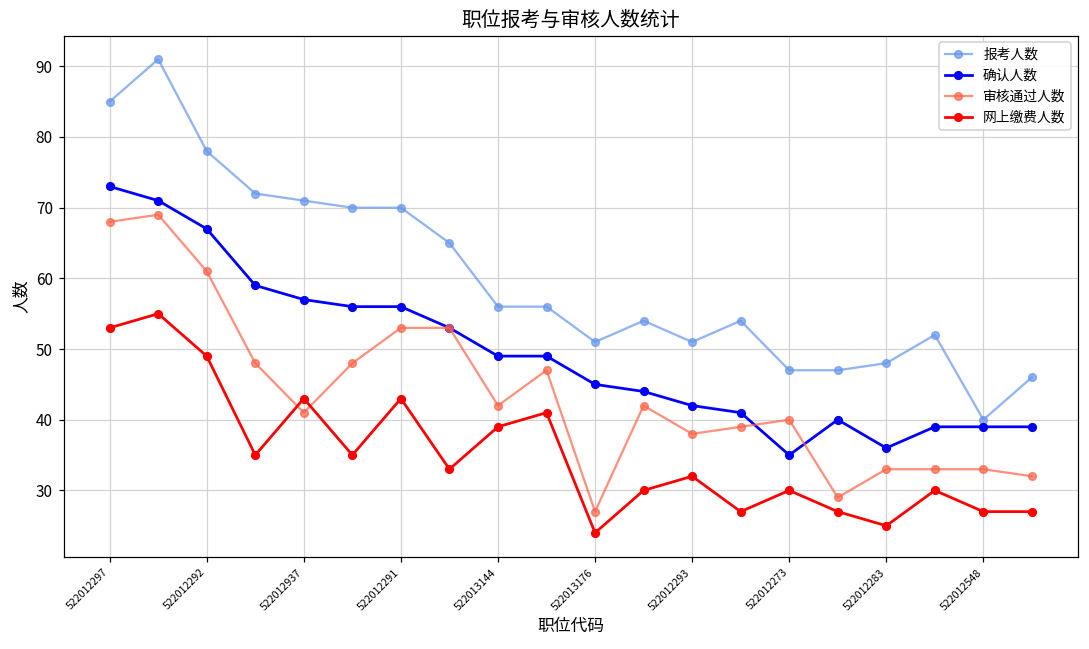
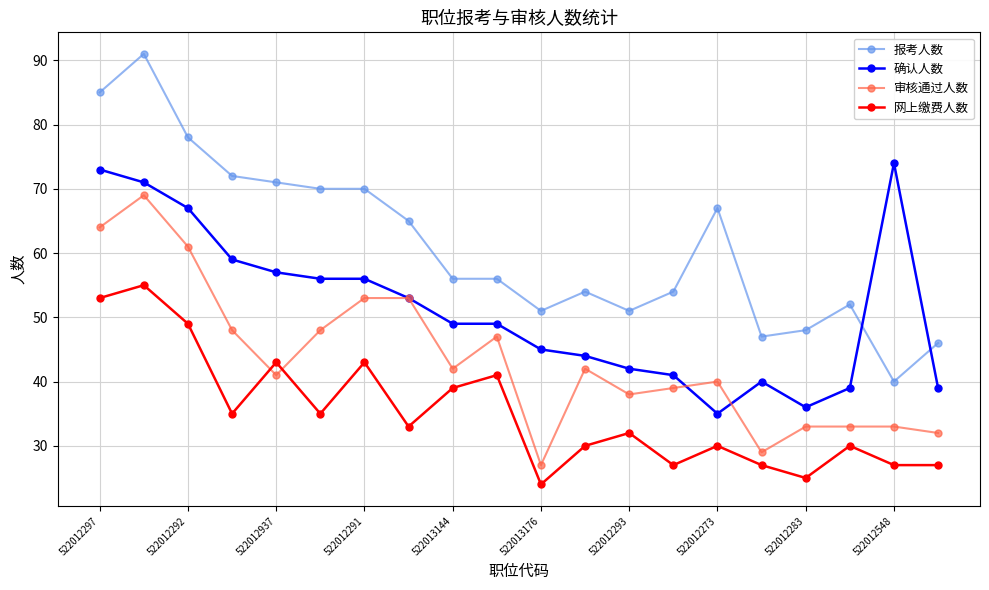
审核通过人数, 522012297: 68 -> 64
报考人数, 522012273: 47 -> 67
确认人数, 522012548: 39 -> 74
